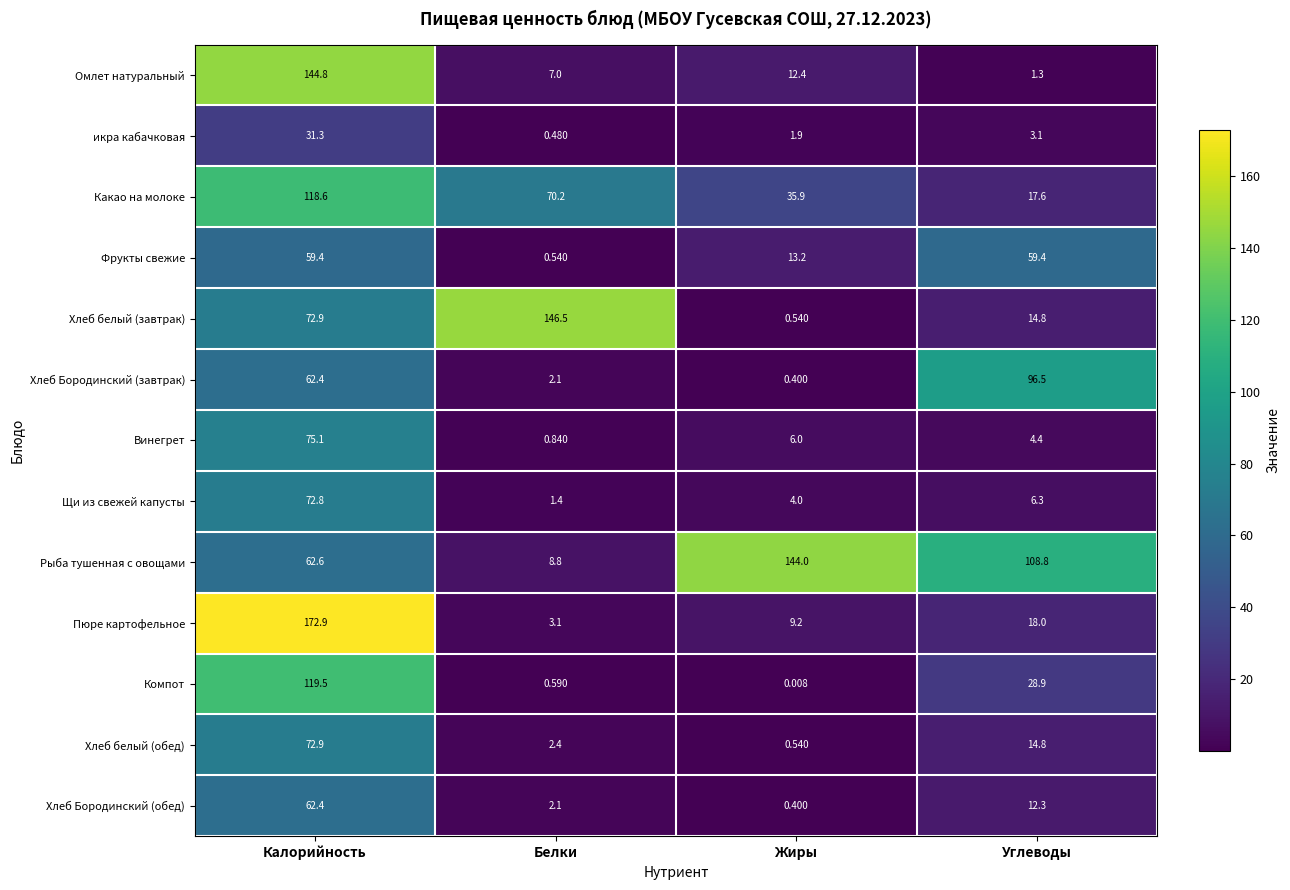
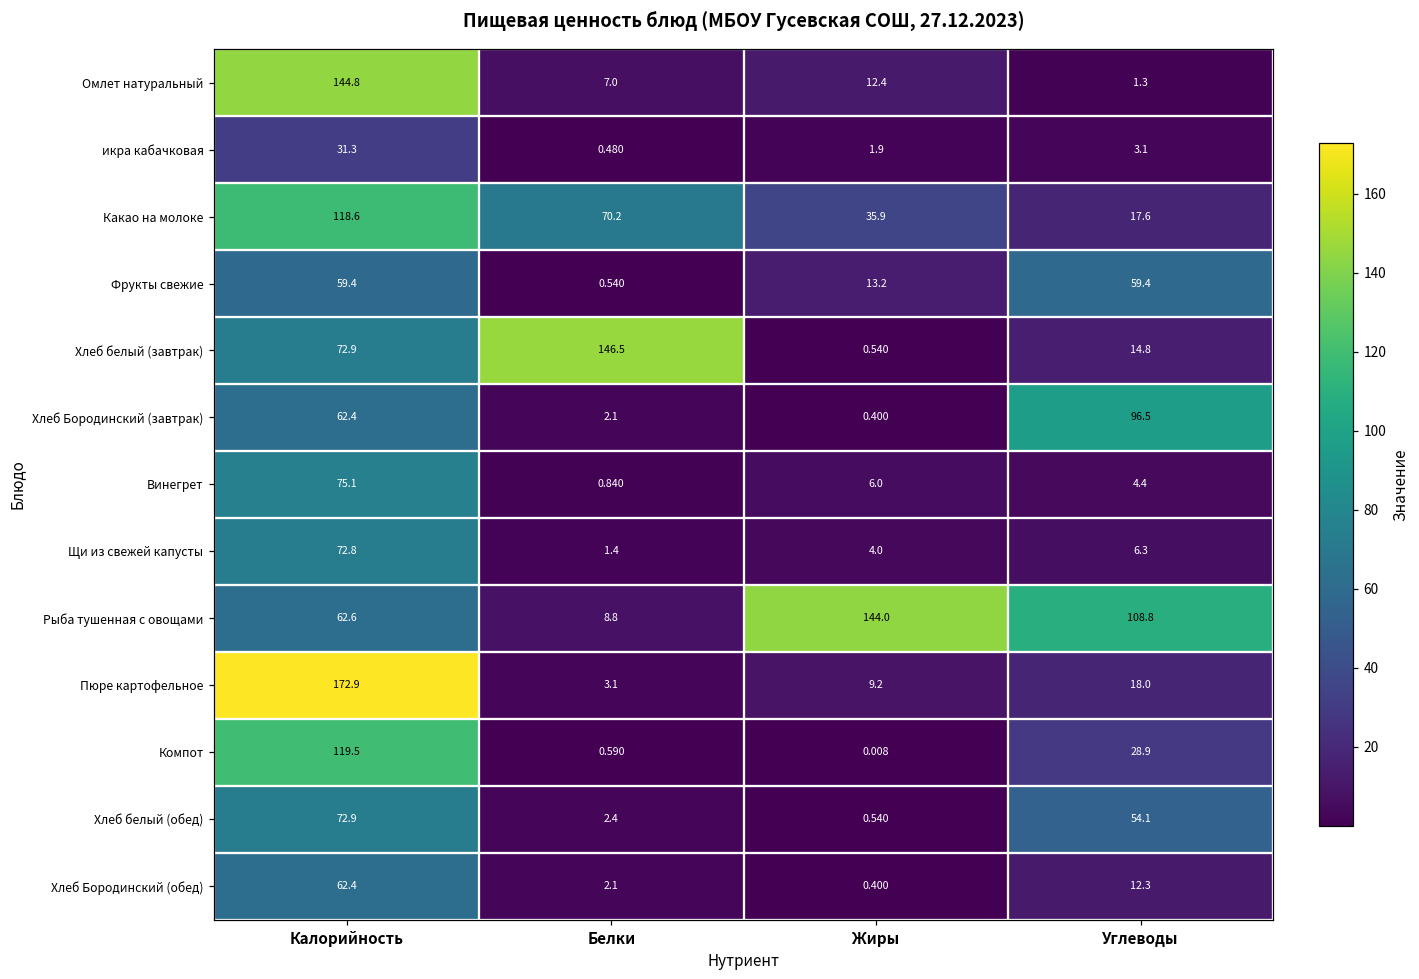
Хлеб белый (обед), Углеводы: 14.8 -> 54.1
